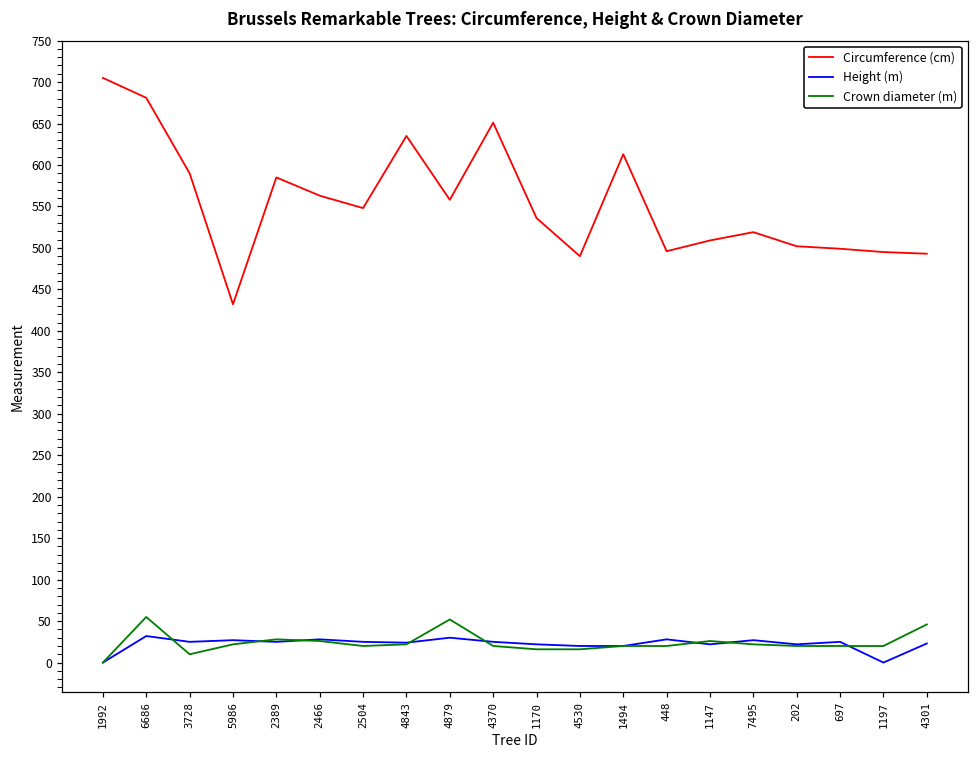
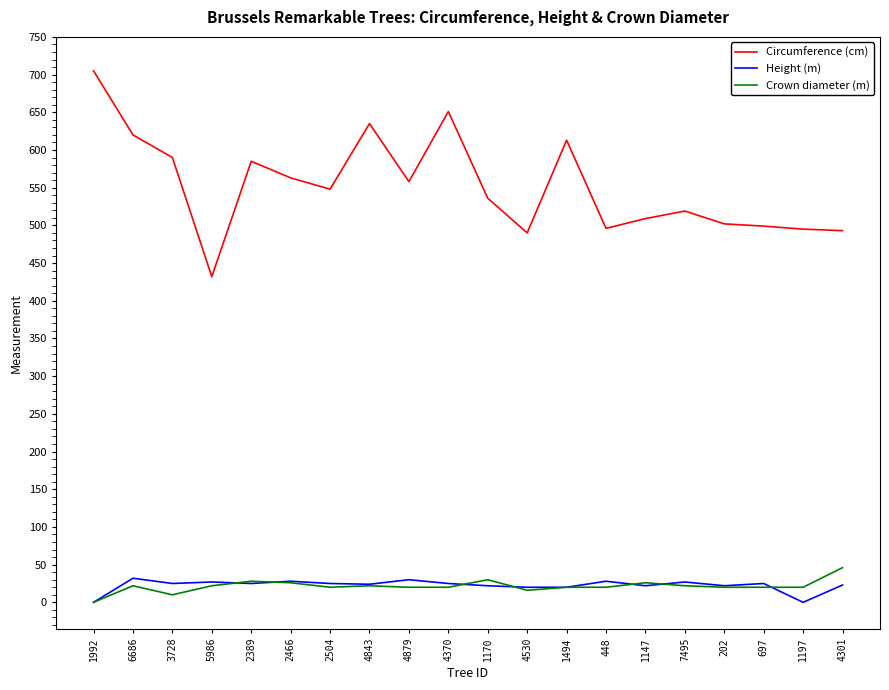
Circumference (cm), 6686: 680 -> 620
Crown diameter (m), 6686: 60 -> 20
Crown diameter (m), 4879: 50 -> 20
Crown diameter (m), 1170: 20 -> 30
